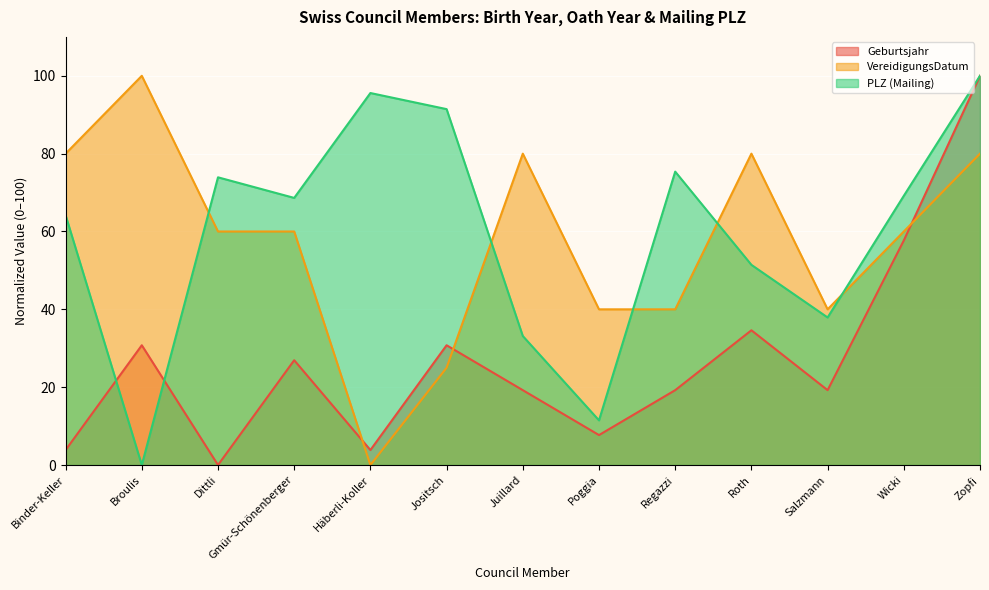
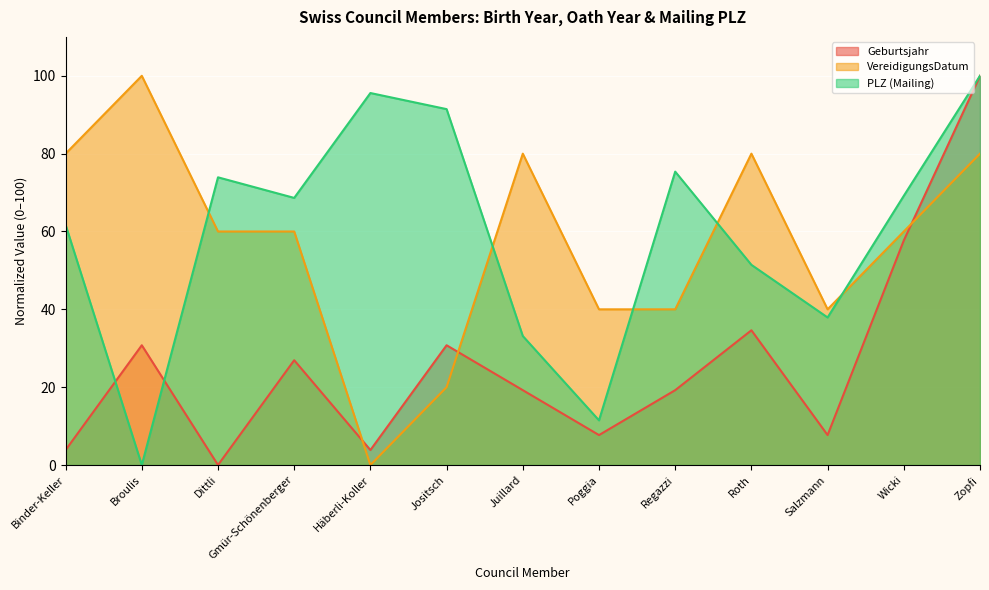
PLZ (Mailing), Binder-Keller: 64 -> 62
VereidigungsDatum, Jositsch: 25 -> 20
Geburtsjahr, Salzmann: 19 -> 8
